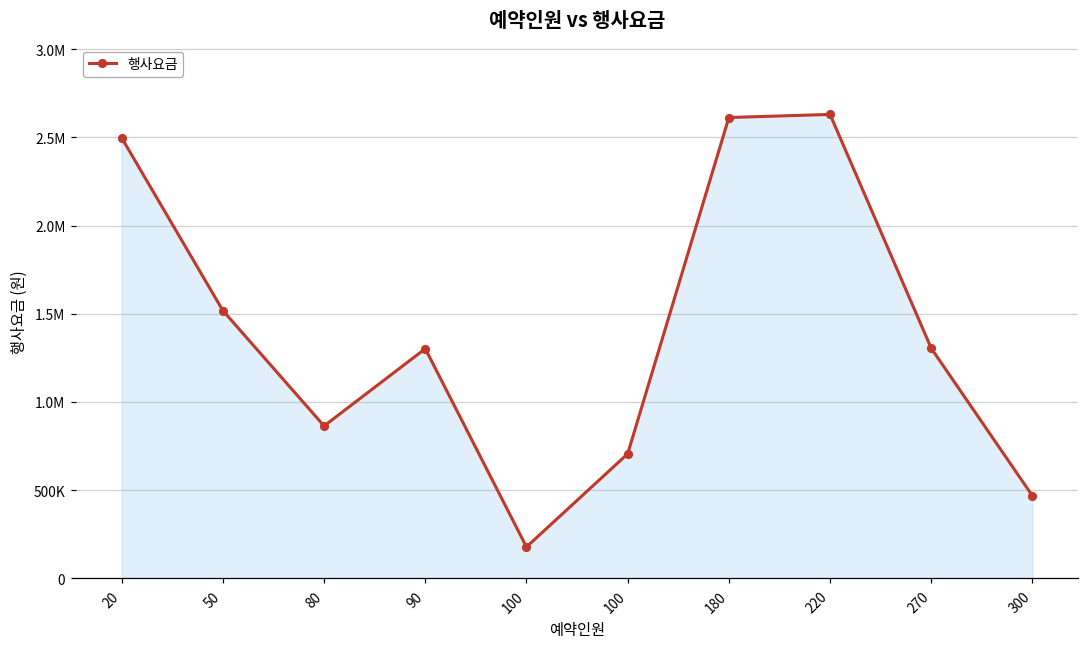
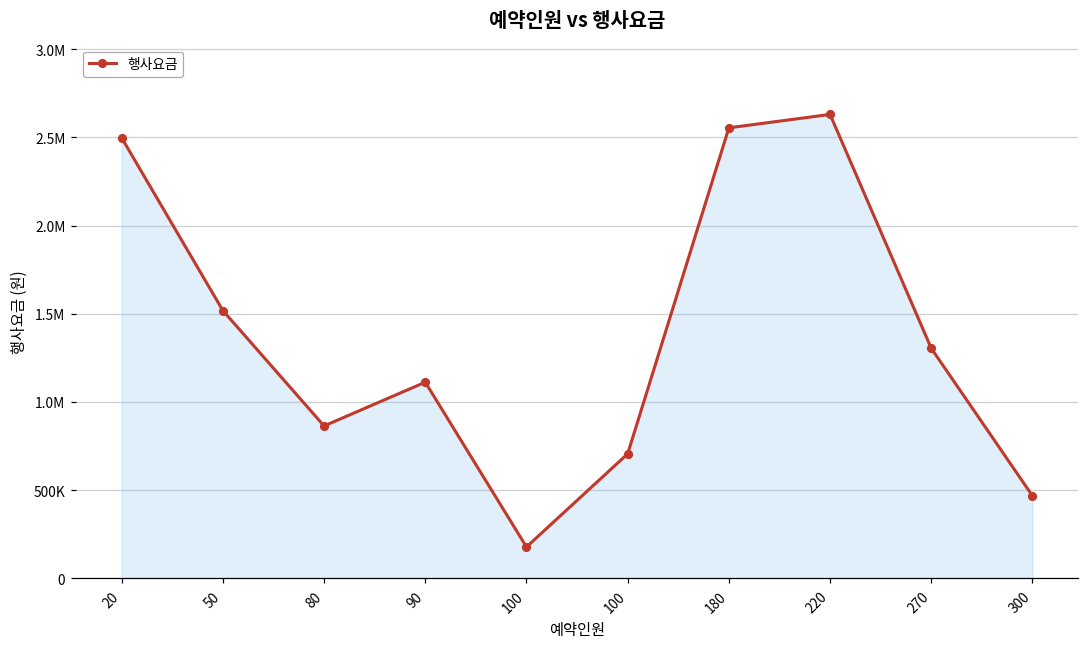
90: 1300000 -> 1110000
180: 2610000 -> 2550000
